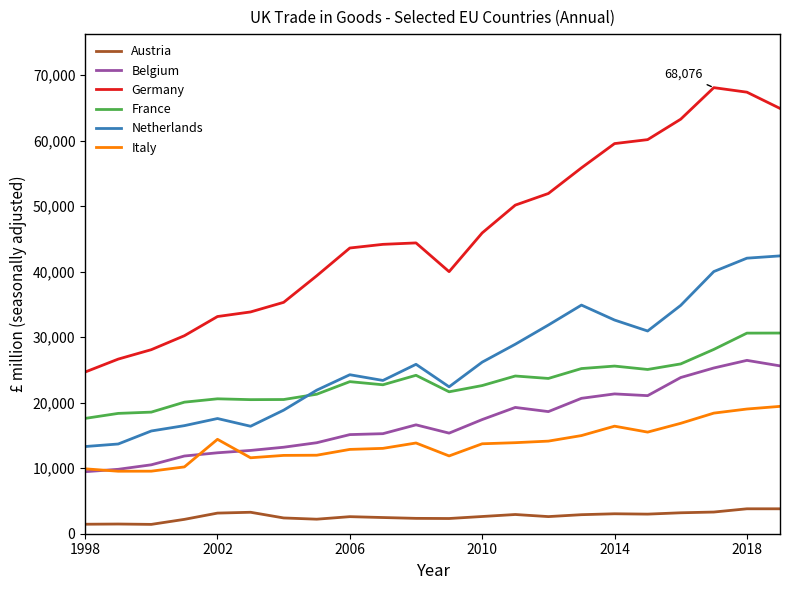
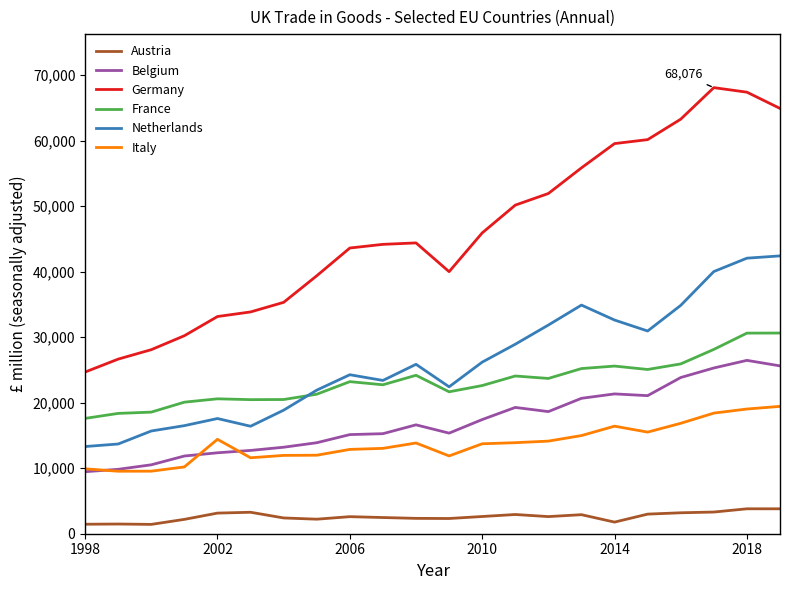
Austria, 2014: 3,000 -> 2,000
